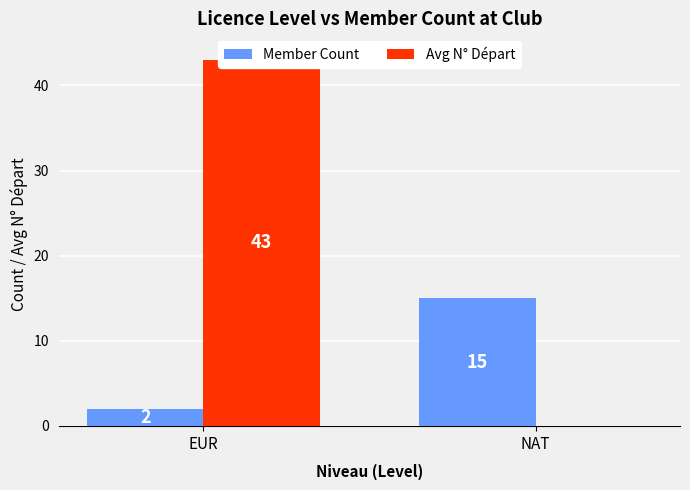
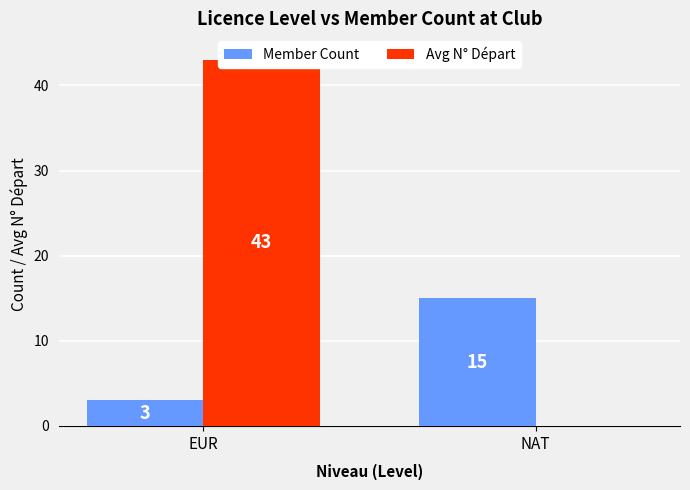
Member Count, EUR: 2 -> 3
